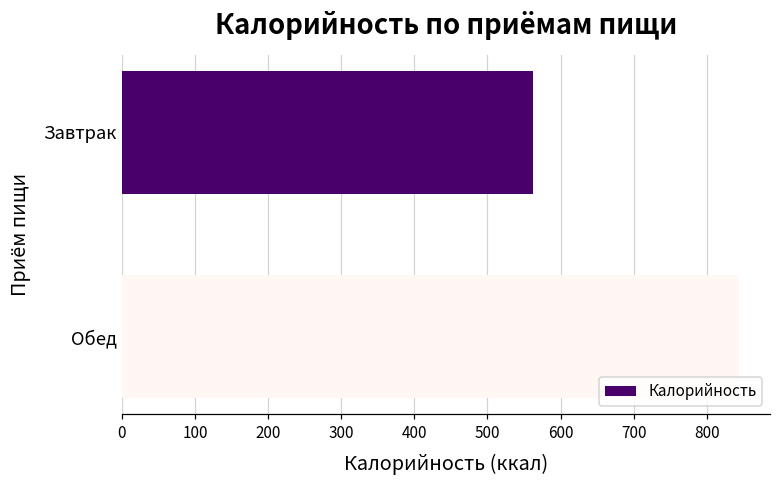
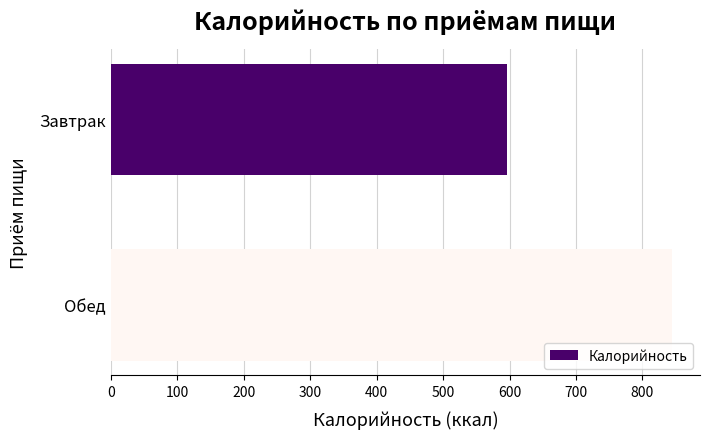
Завтрак: 560 -> 600
